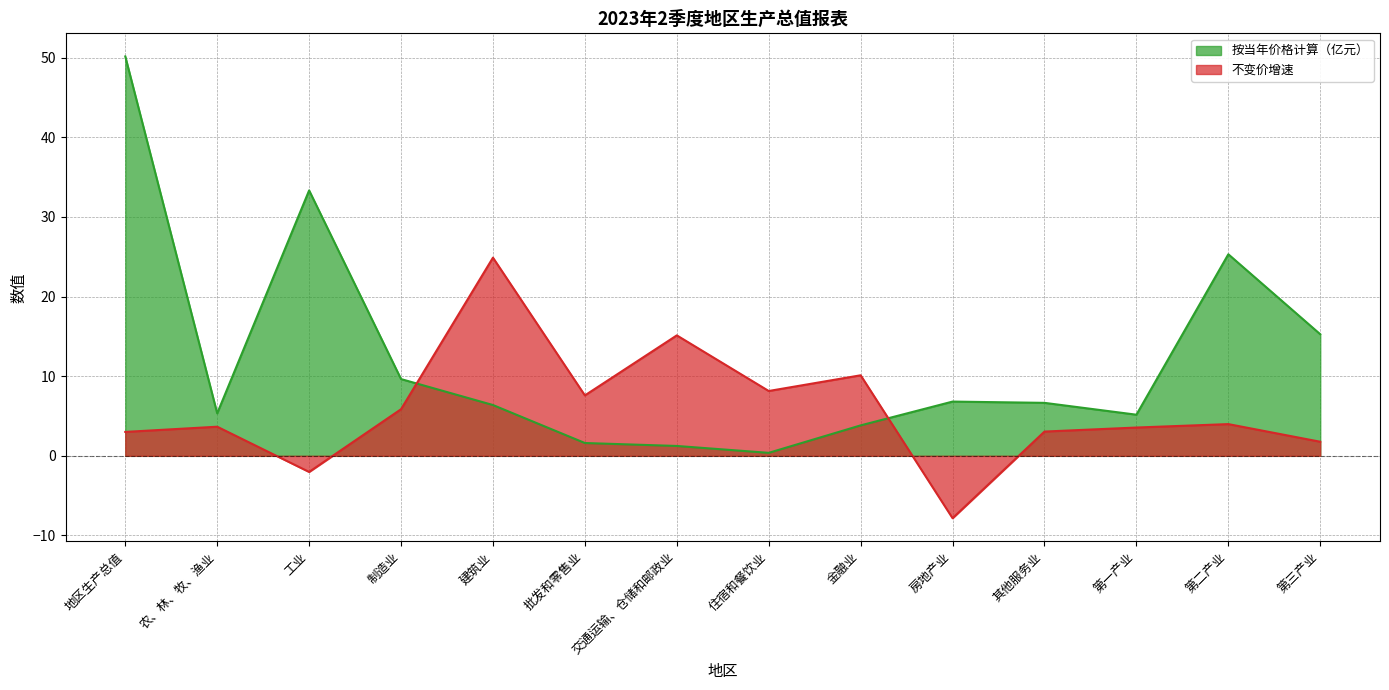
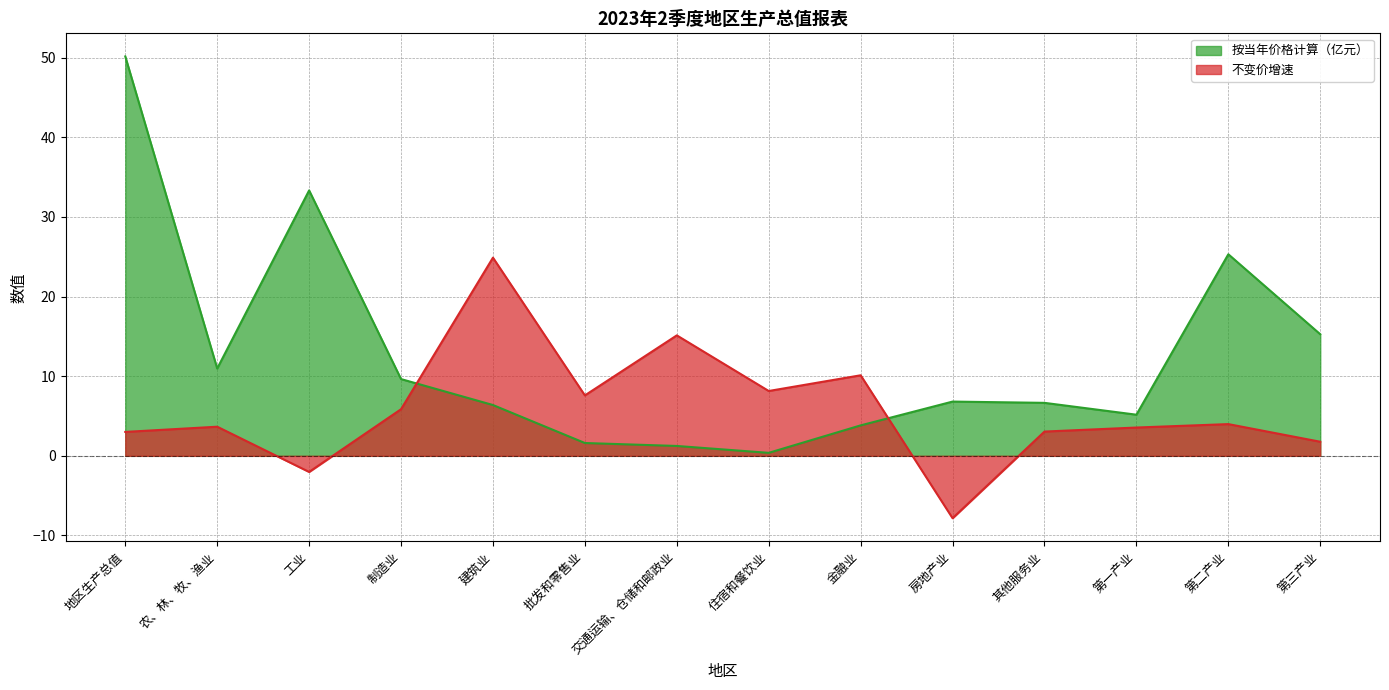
按当年价格计算（亿元）, 农、林、牧、渔业: 5 -> 11
